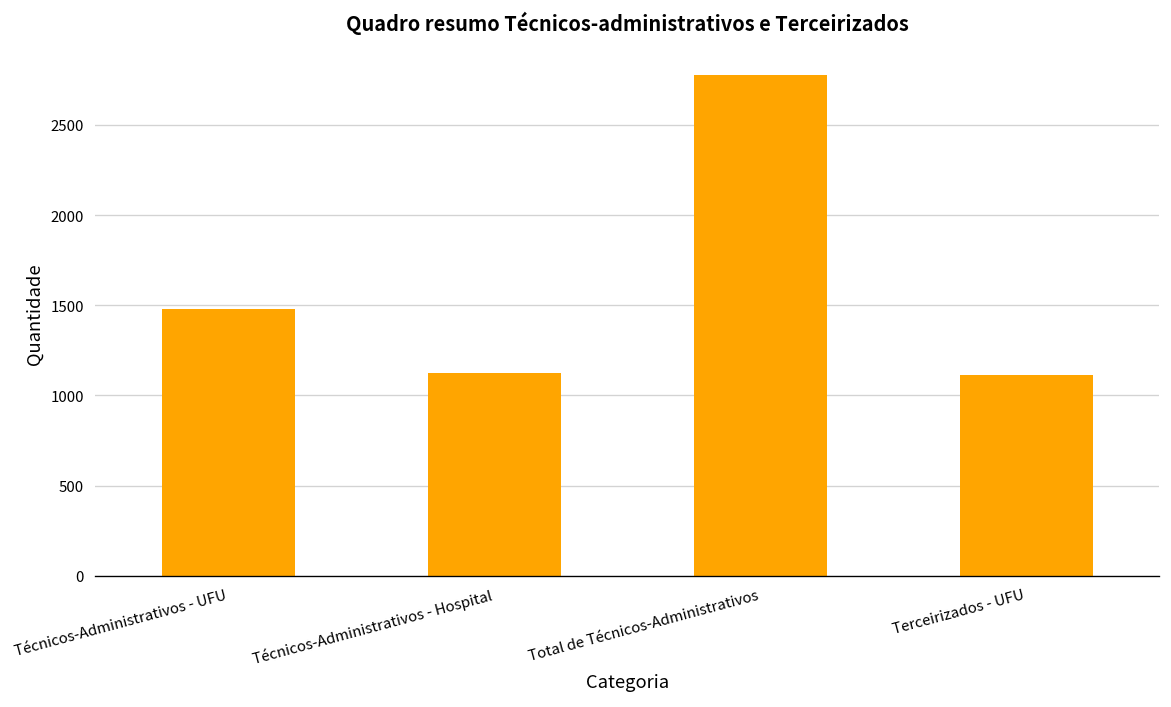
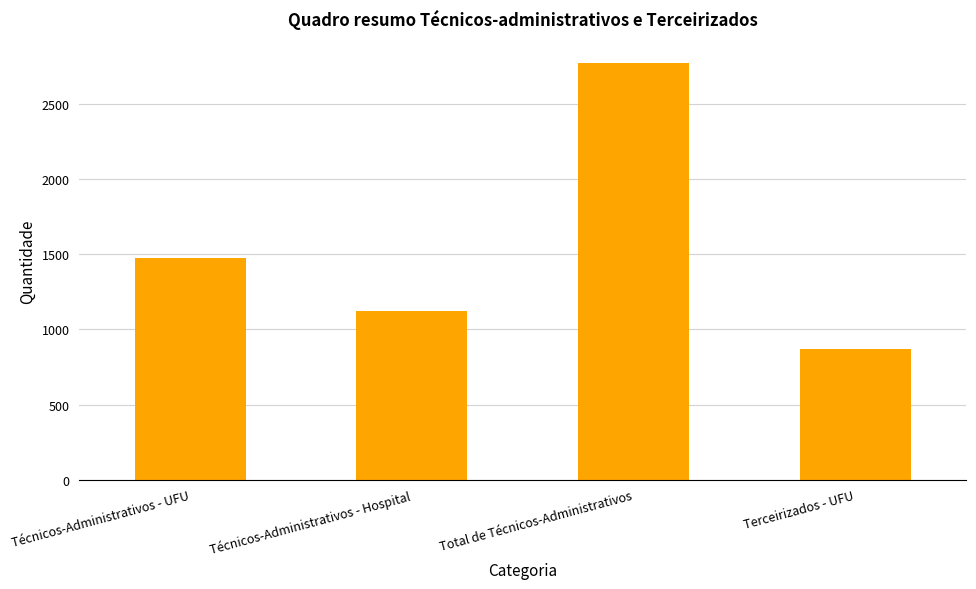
Terceirizados - UFU: 1120 -> 870
